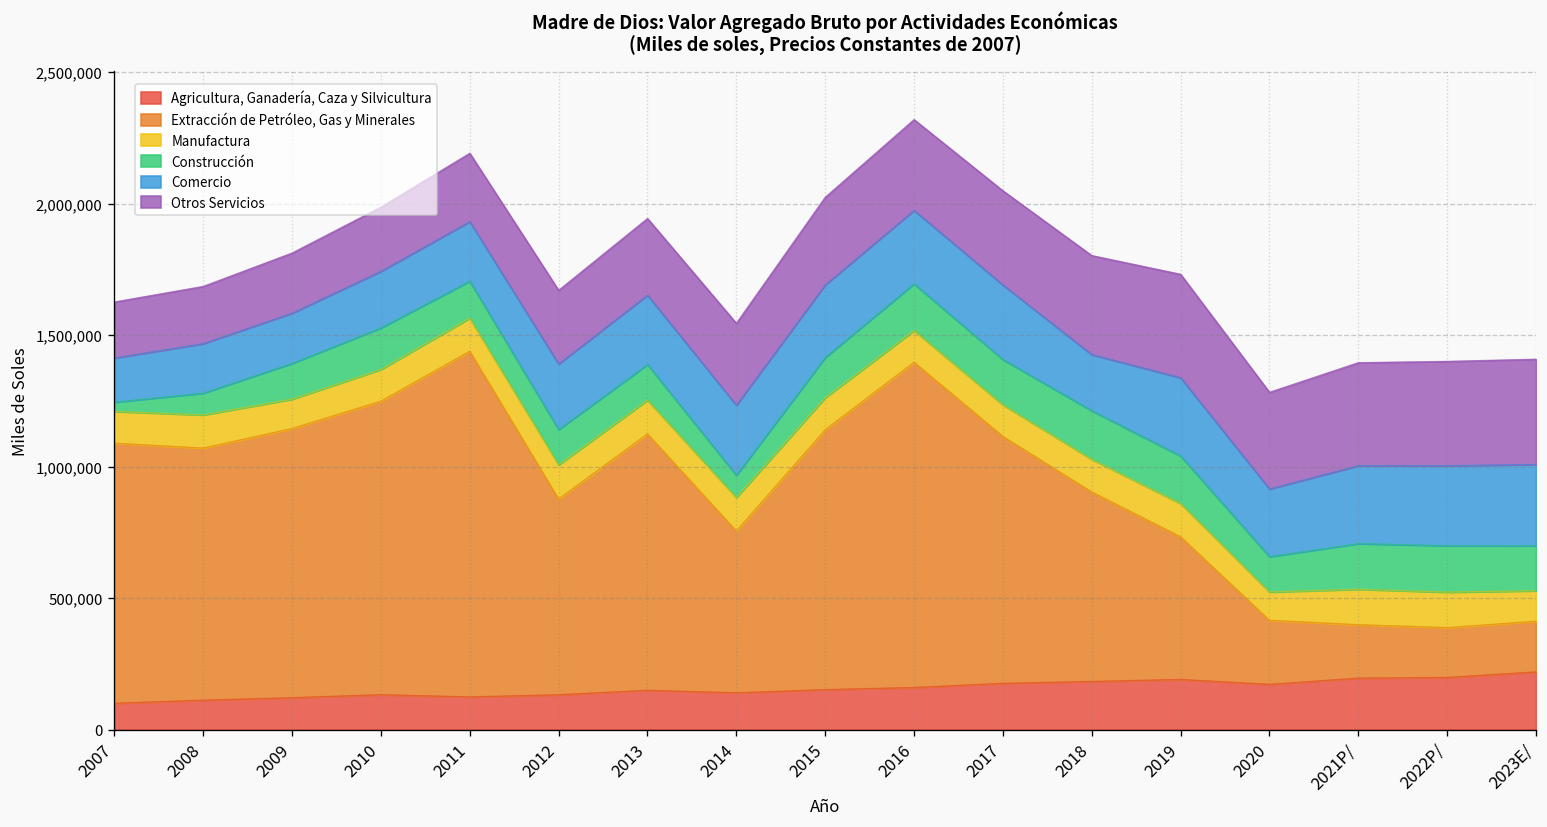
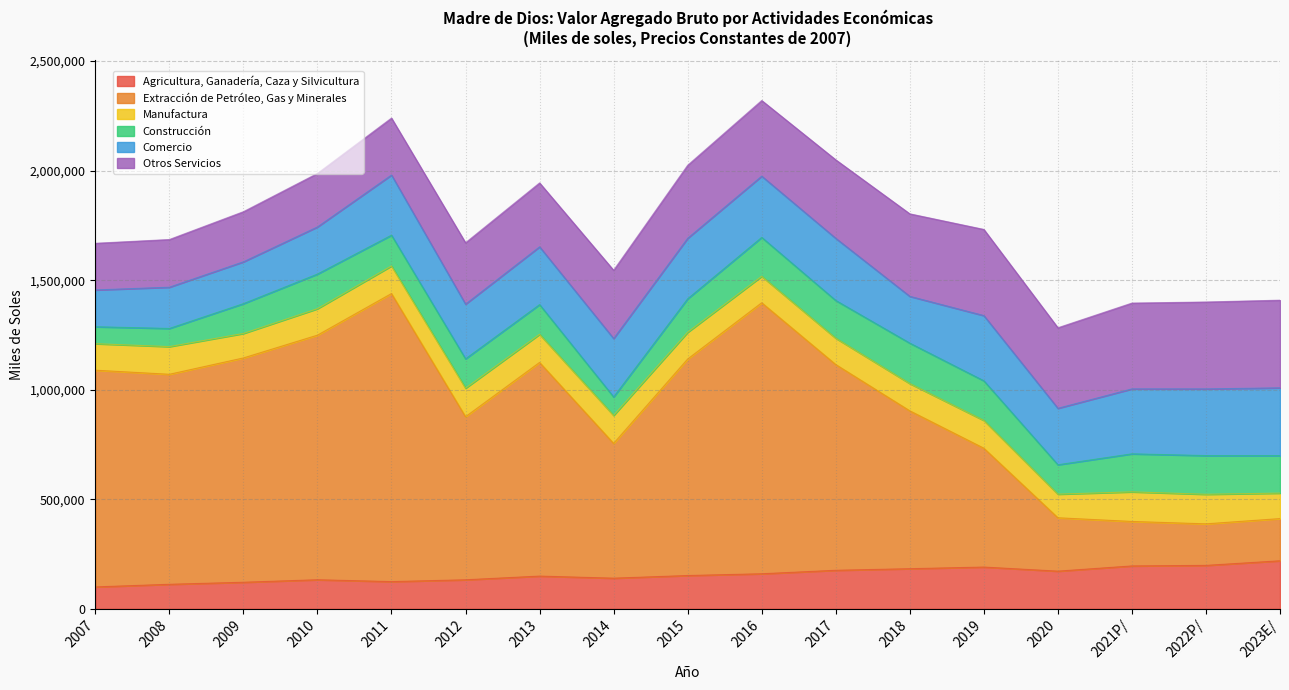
Construcción, 2007: 40,000 -> 80,000
Comercio, 2011: 230,000 -> 270,000
